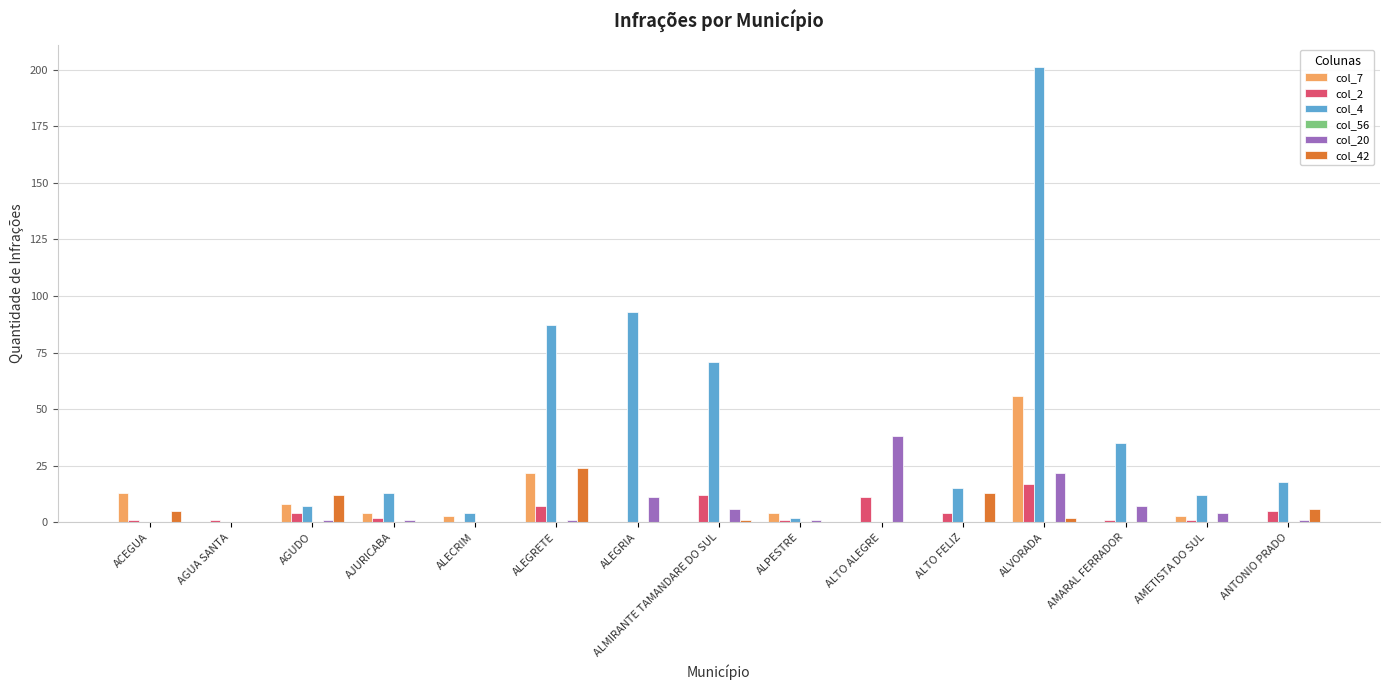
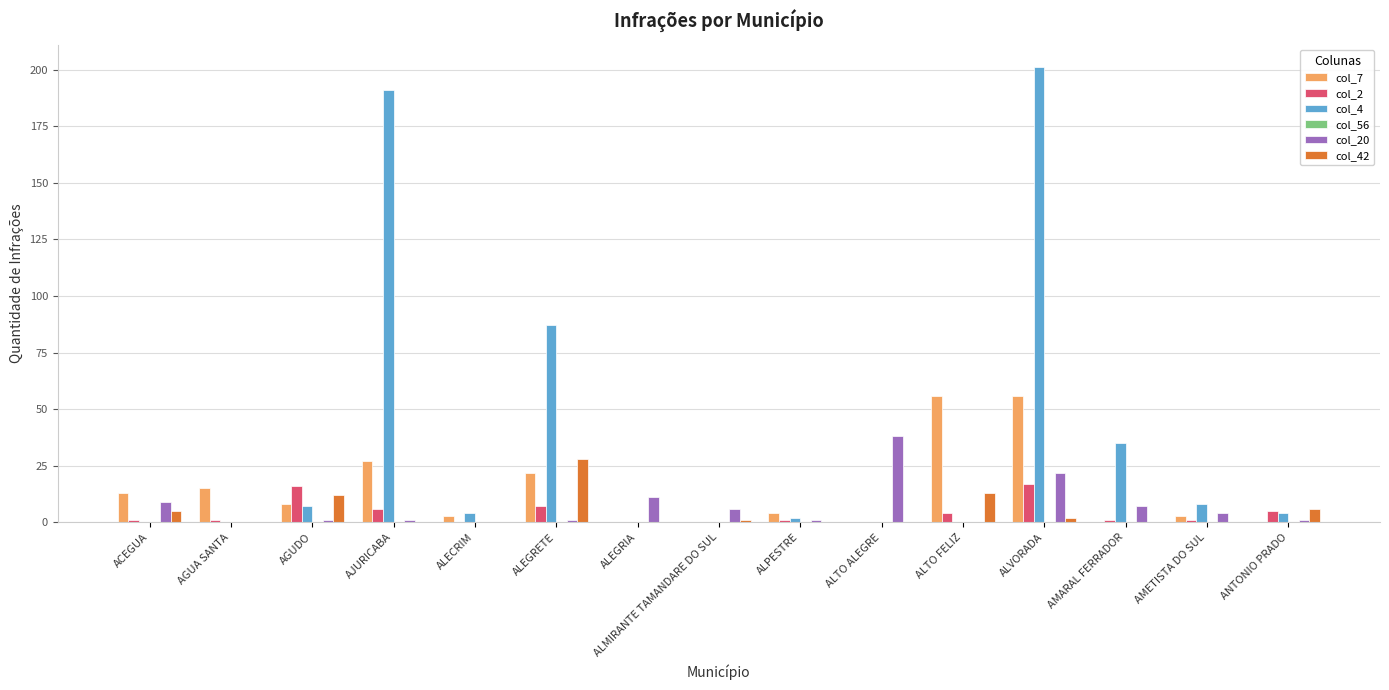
col_20, ACEGUA: 0 -> 9
col_7, AGUA SANTA: 0 -> 15
col_2, AGUDO: 4 -> 16
col_7, AJURICABA: 4 -> 27
col_2, AJURICABA: 2 -> 6
col_4, AJURICABA: 13 -> 191
col_42, ALEGRETE: 24 -> 28
col_4, ALEGRIA: 93 -> 0
col_2, ALMIRANTE TAMANDARE DO SUL: 12 -> 0
col_4, ALMIRANTE TAMANDARE DO SUL: 71 -> 0
col_2, ALTO ALEGRE: 11 -> 0
col_7, ALTO FELIZ: 0 -> 56
col_4, ALTO FELIZ: 15 -> 0
col_4, AMETISTA DO SUL: 12 -> 8
col_4, ANTONIO PRADO: 18 -> 4
